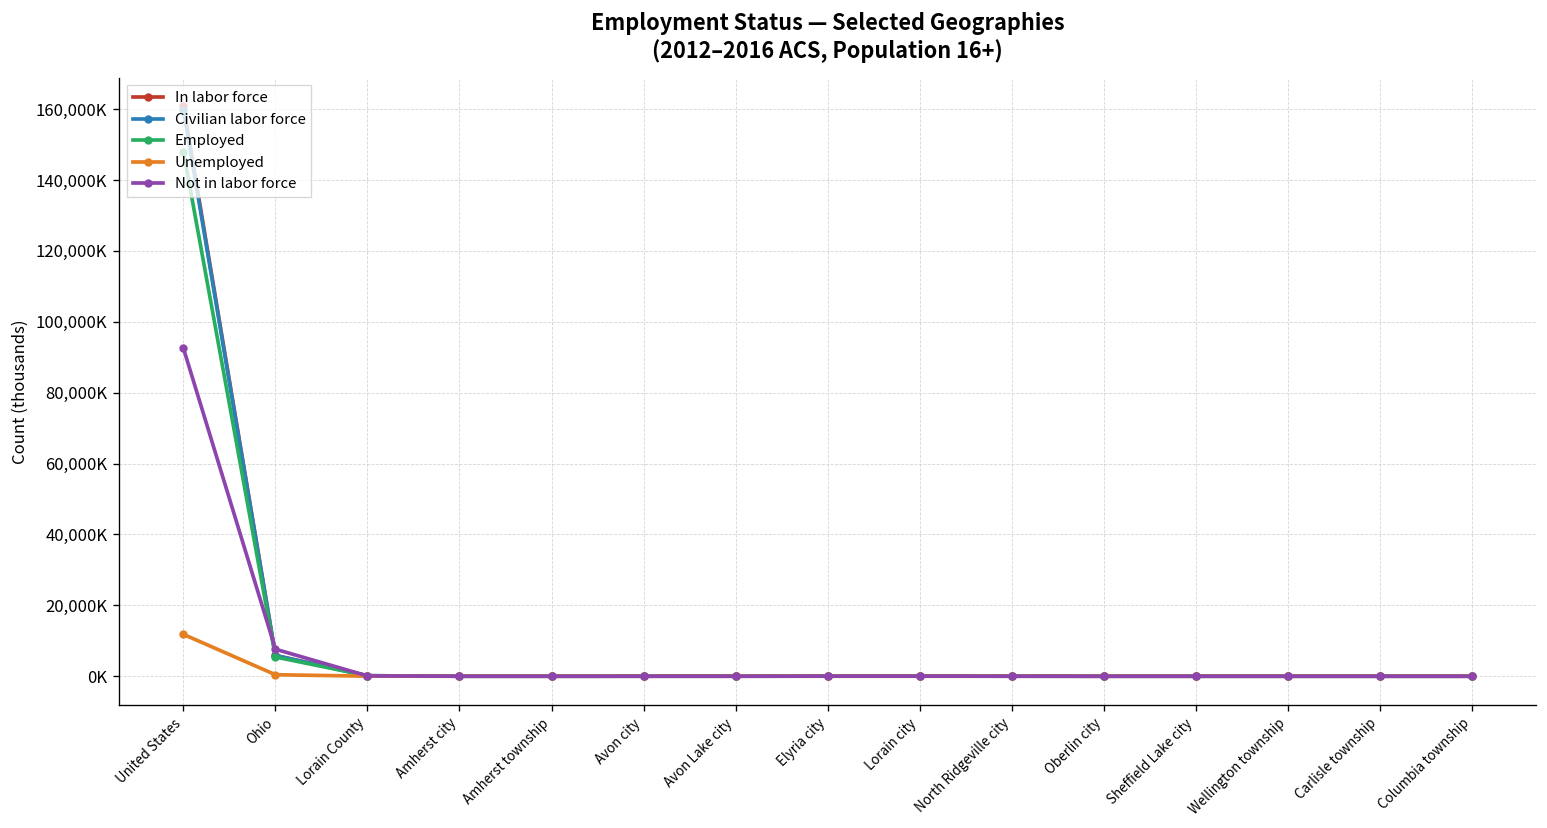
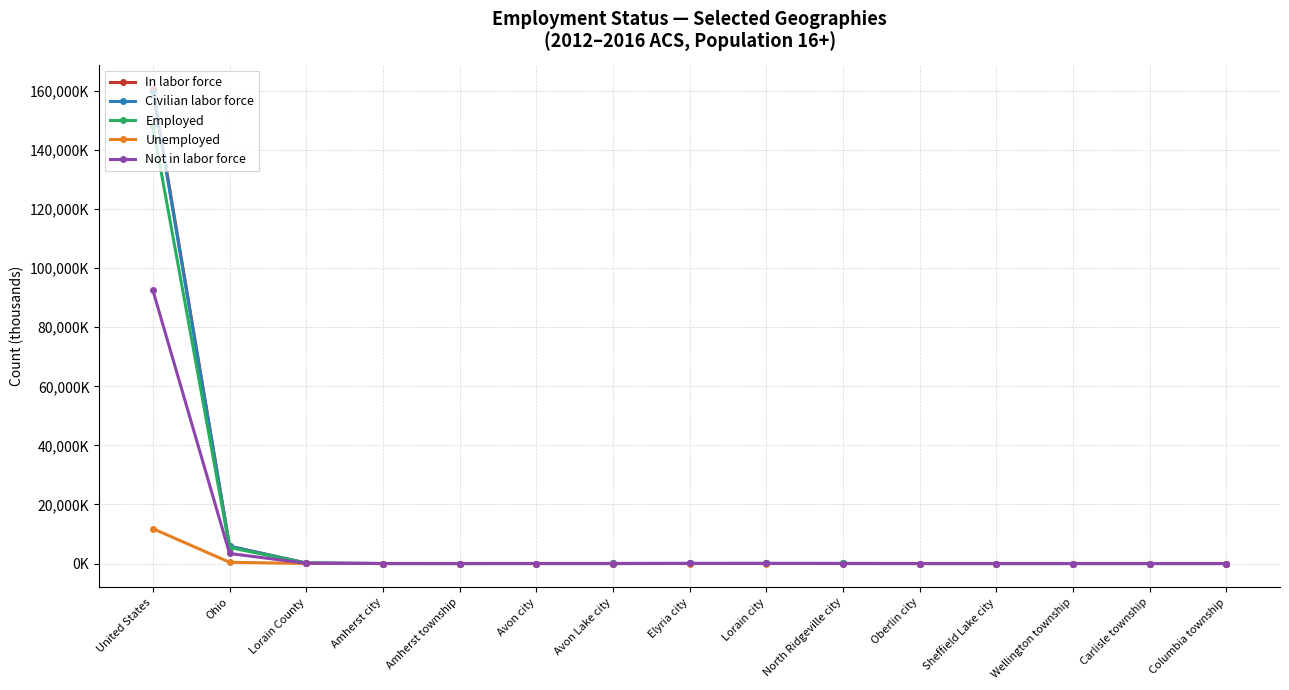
Not in labor force, Ohio: 8,000,000 -> 3,000,000
